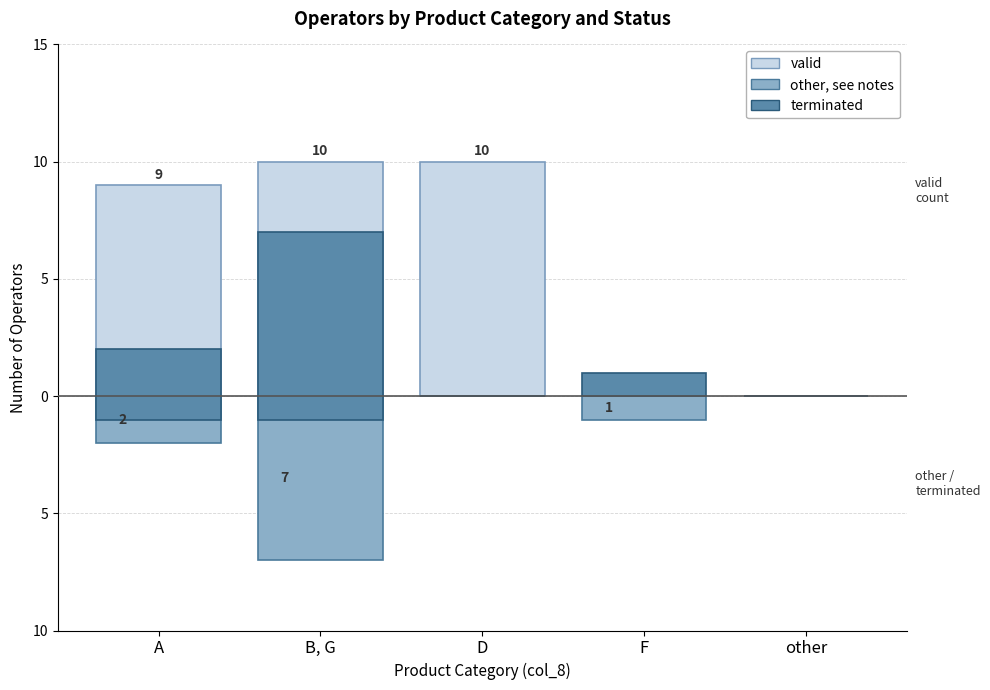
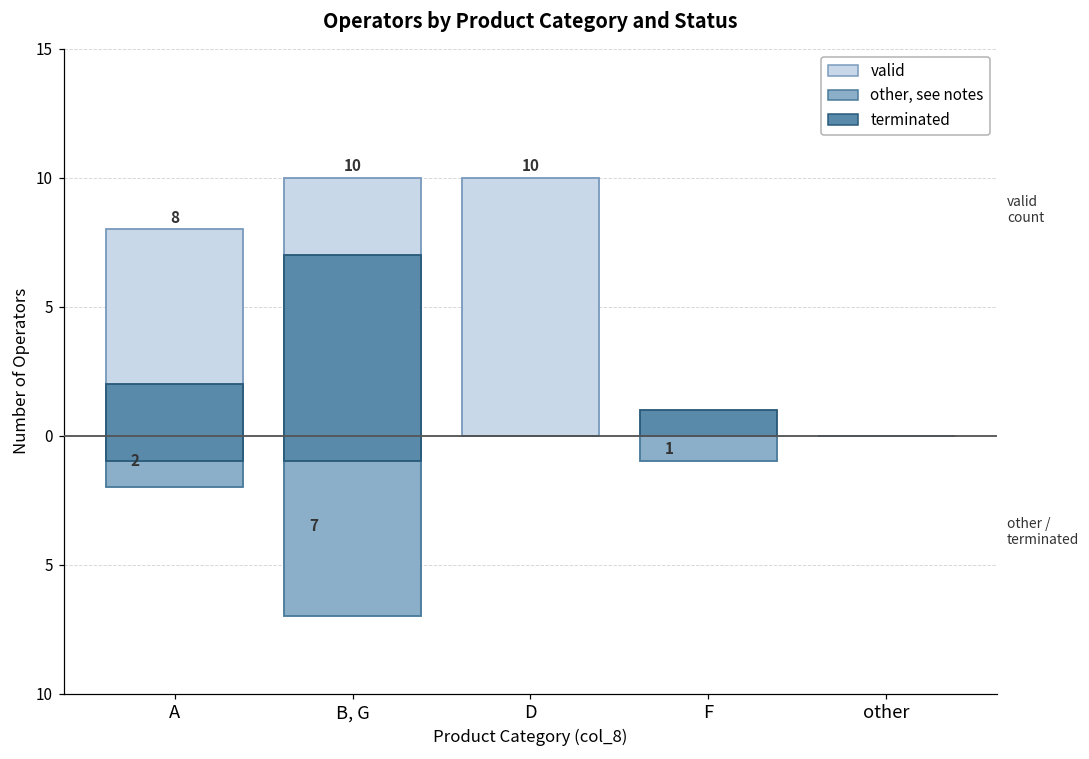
valid, A: 9 -> 8
